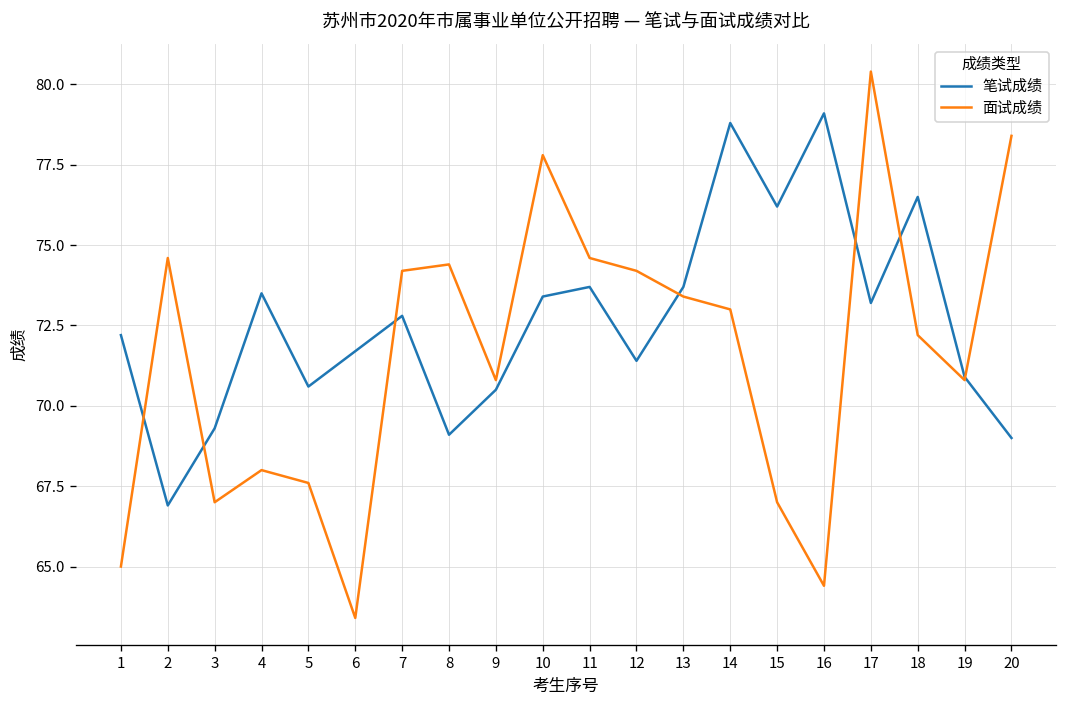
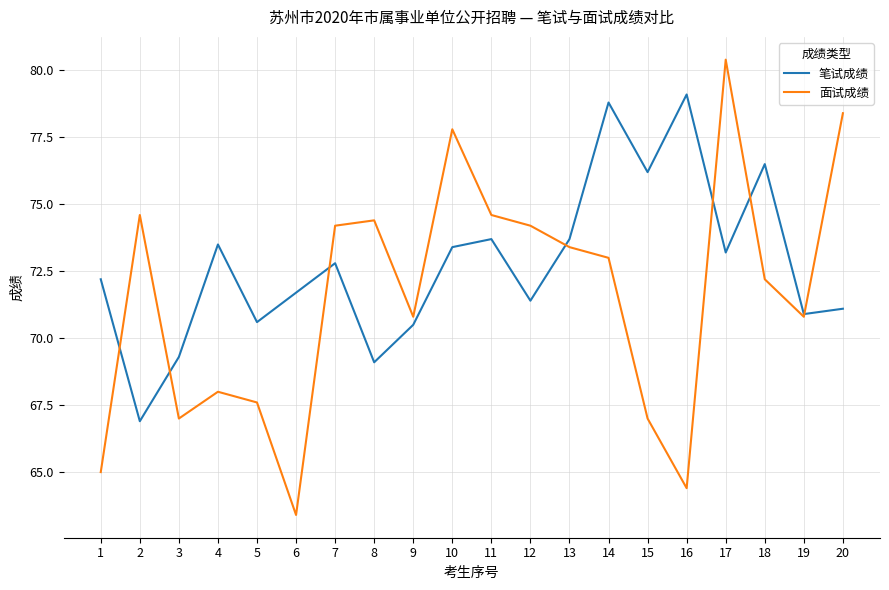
笔试成绩, 20: 69.0 -> 71.1
